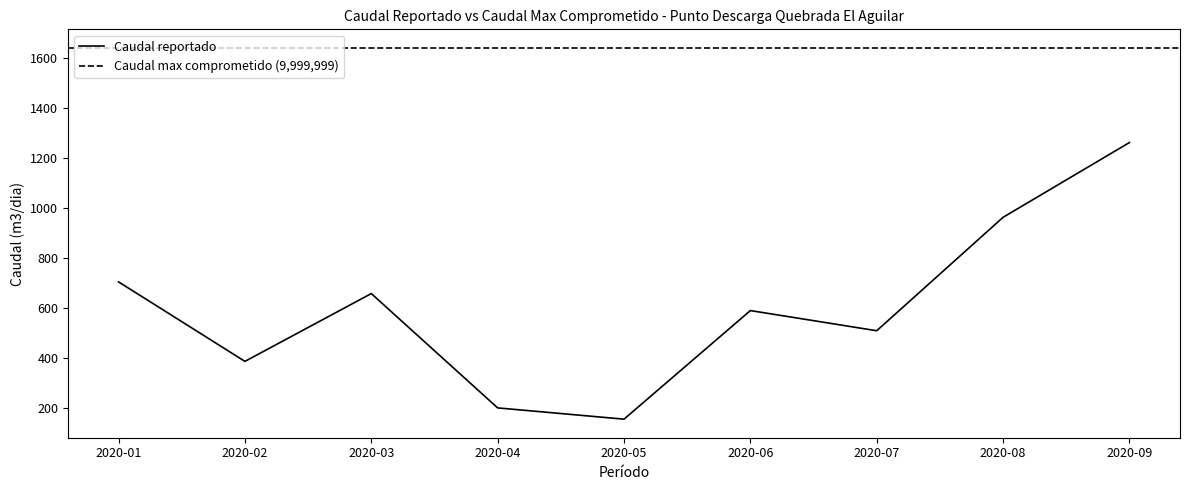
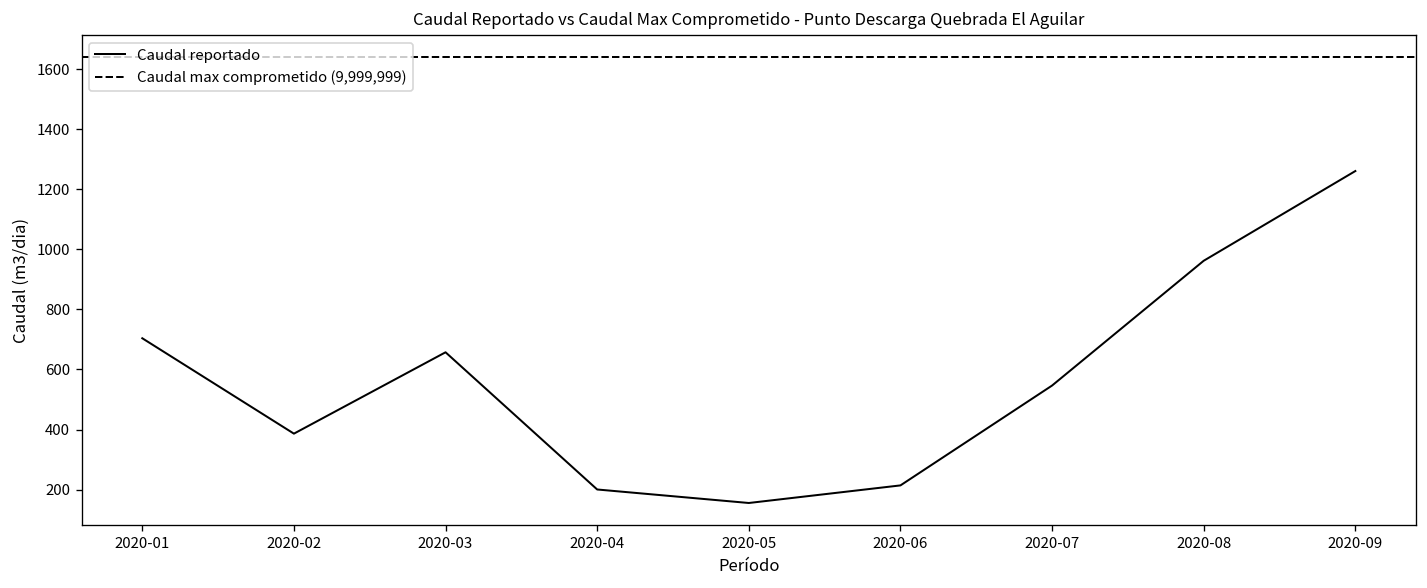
2020-06: 590 -> 210
2020-07: 510 -> 550
